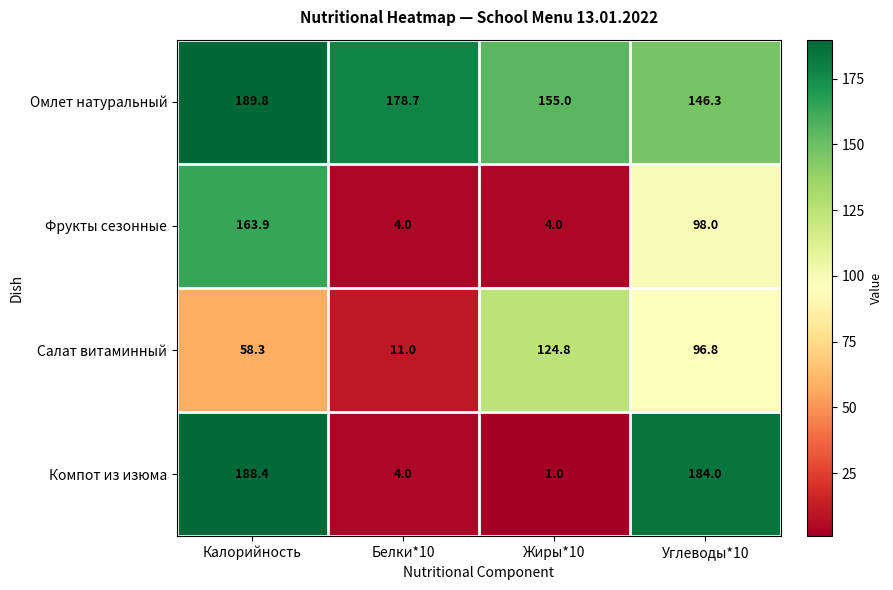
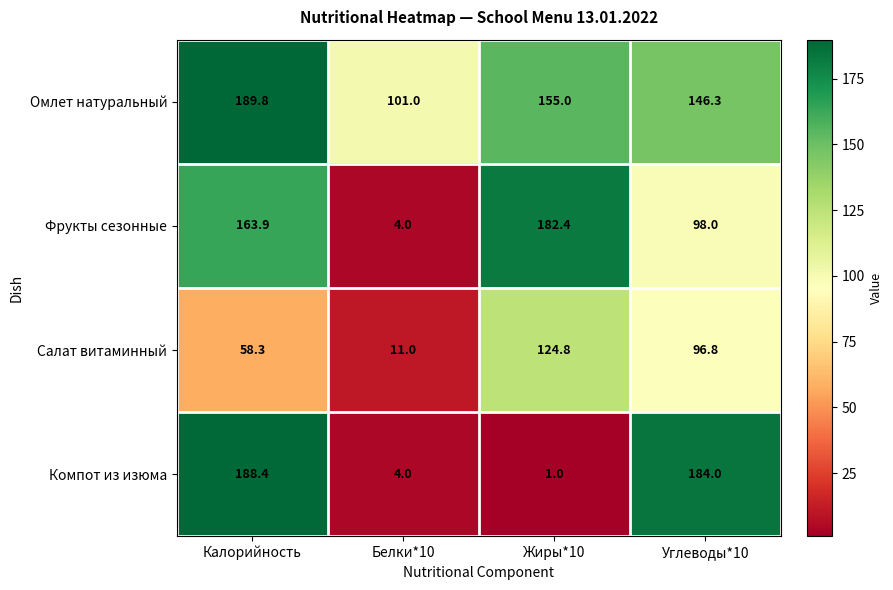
Омлет натуральный, Белки*10: 178.7 -> 101.0
Фрукты сезонные, Жиры*10: 4.0 -> 182.4
